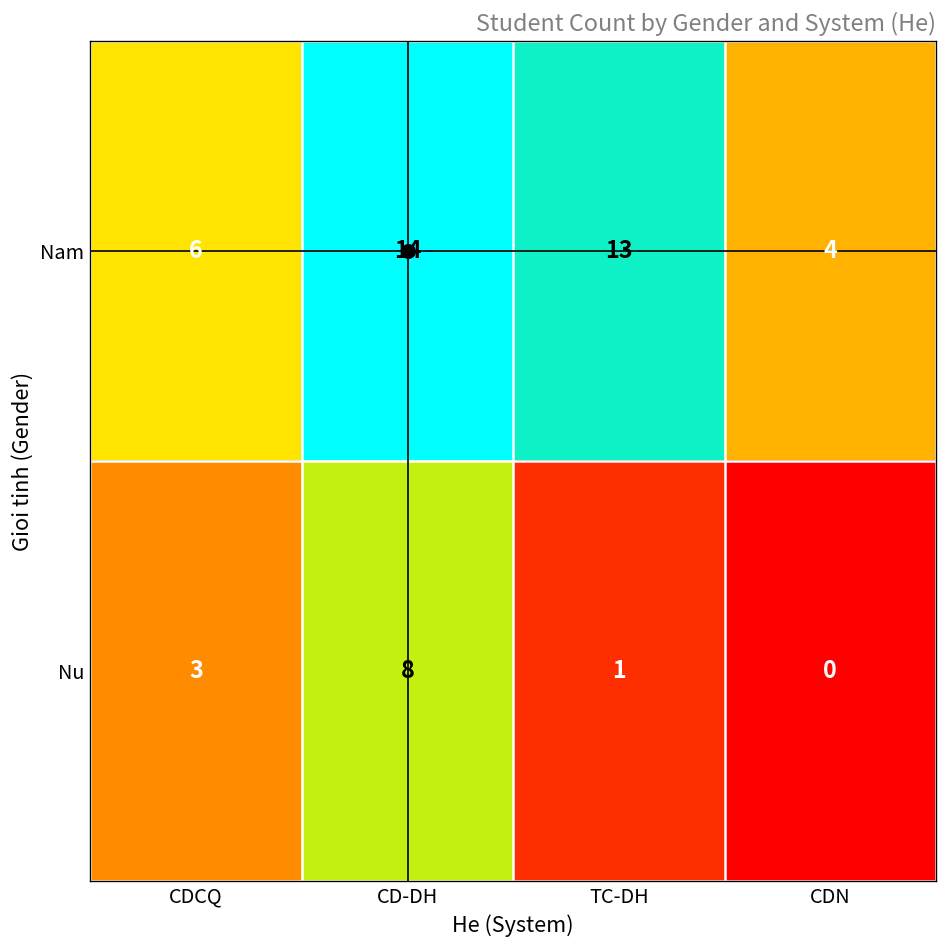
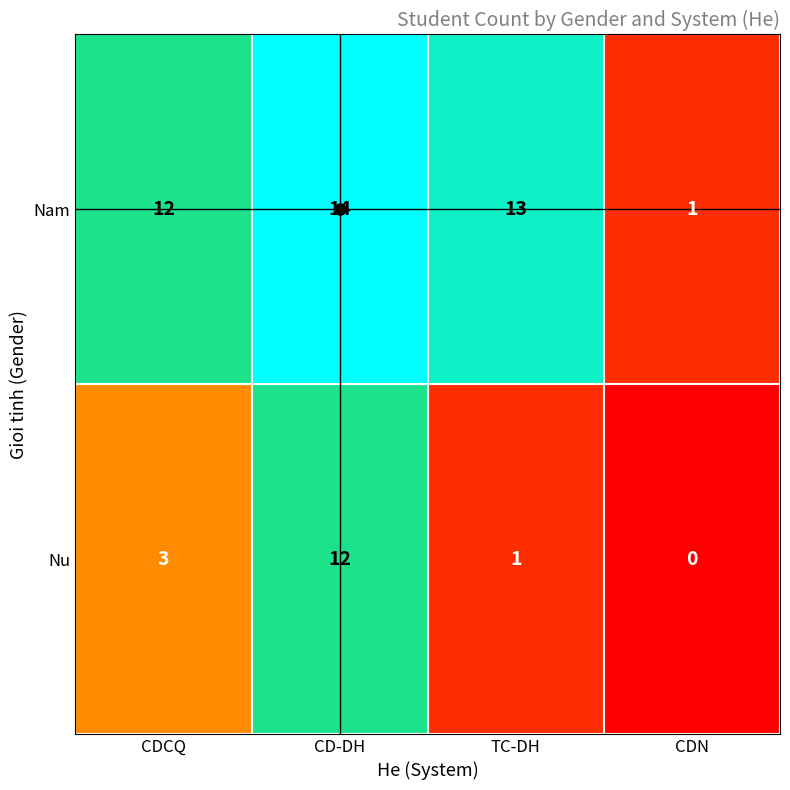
Nam, CDCQ: 6 -> 12
Nam, CDN: 4 -> 1
Nu, CD-DH: 8 -> 12
